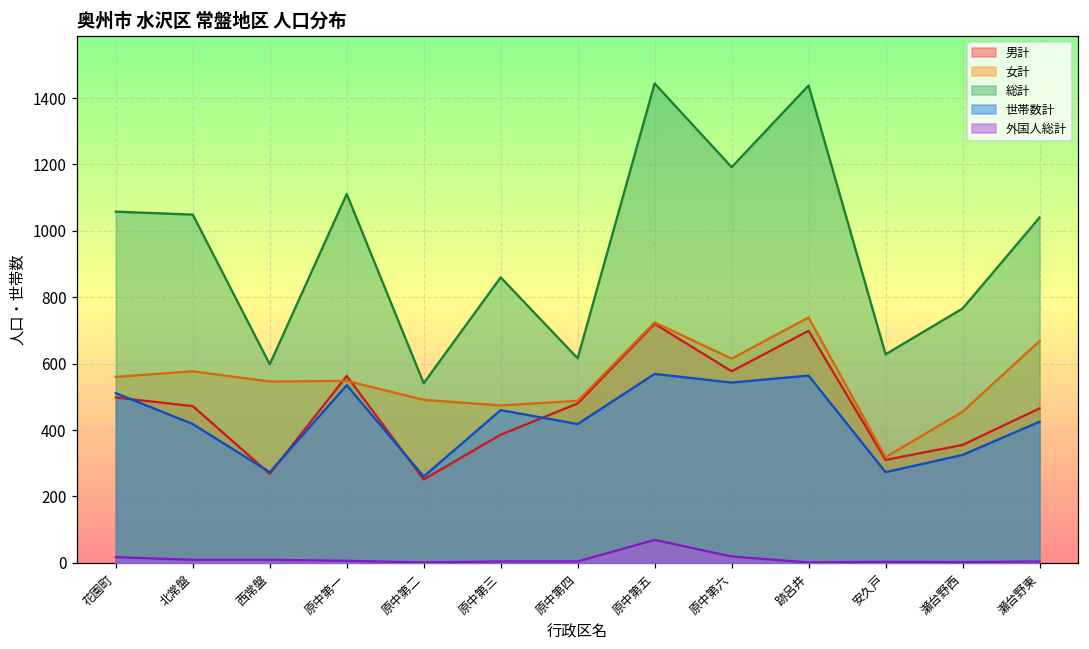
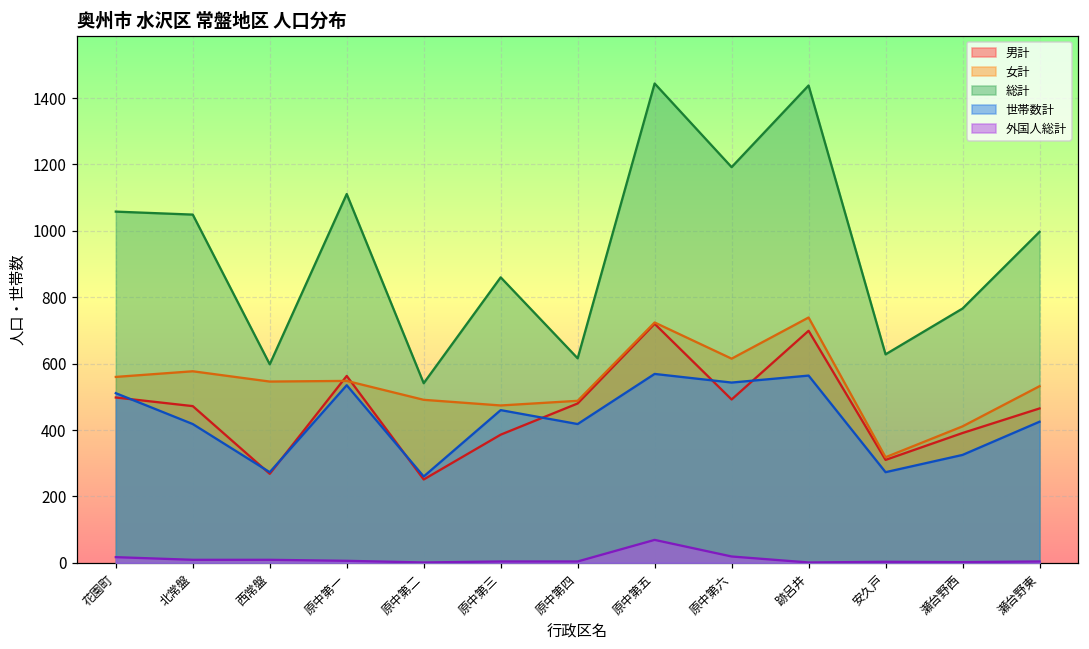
男計, 原中第六: 580 -> 490
男計, 瀬台野西: 360 -> 390
女計, 瀬台野西: 460 -> 410
女計, 瀬台野東: 670 -> 530
総計, 瀬台野東: 1040 -> 1000
